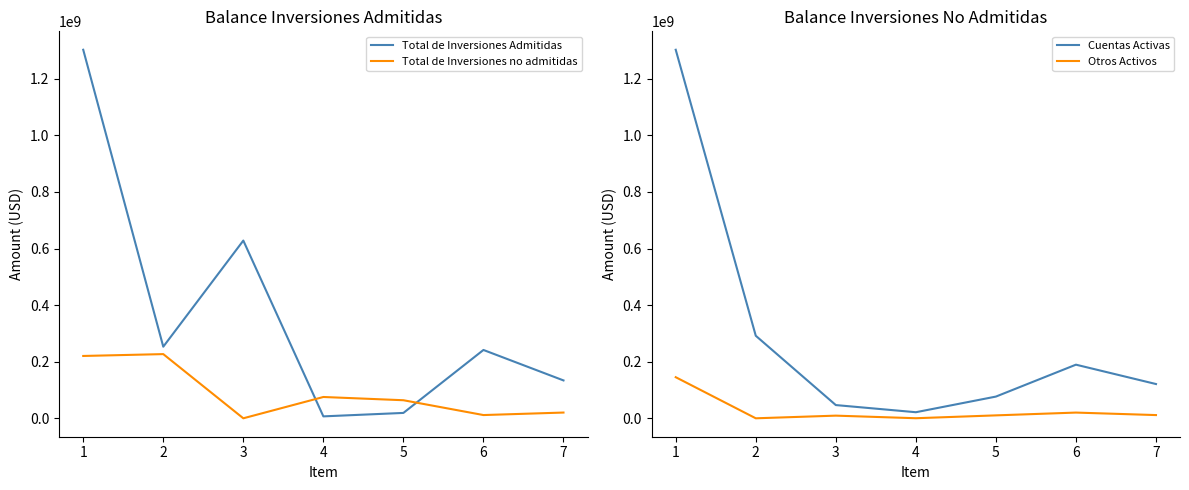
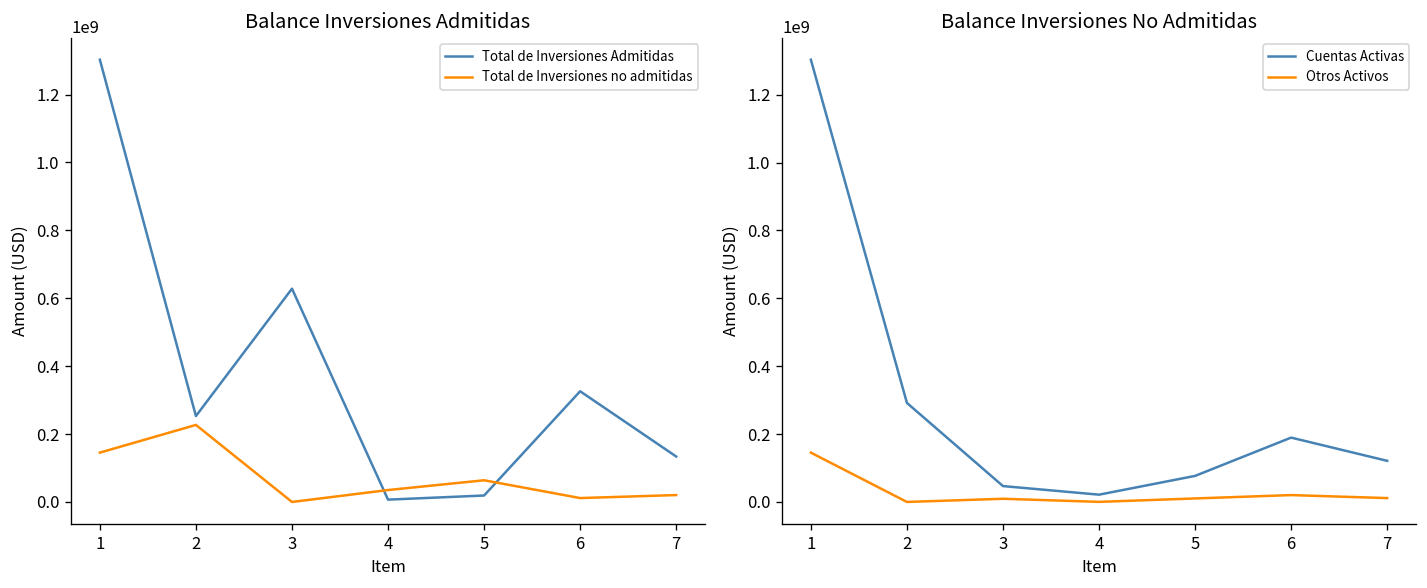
Balance Inversiones Admitidas, Total de Inversiones no admitidas, 1: 220000000 -> 150000000
Balance Inversiones Admitidas, Total de Inversiones no admitidas, 4: 80000000 -> 40000000
Balance Inversiones Admitidas, Total de Inversiones Admitidas, 6: 240000000 -> 330000000
